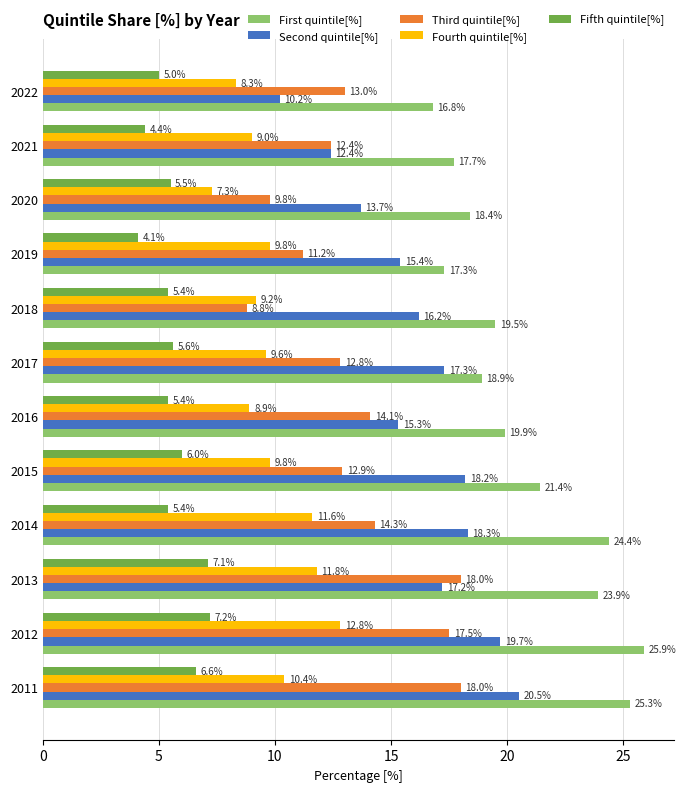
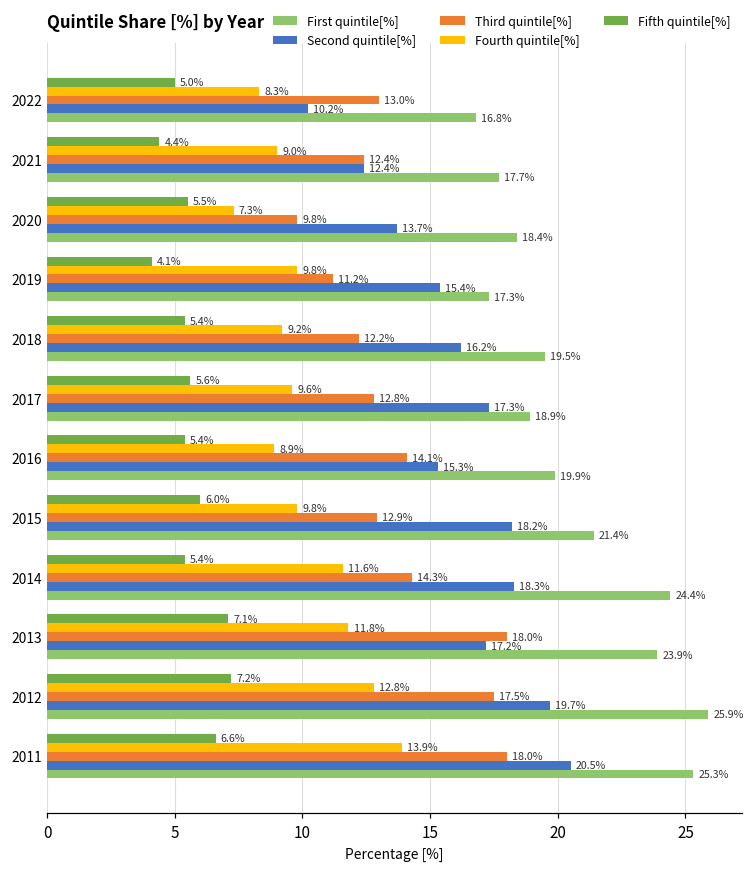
Third quintile[%], 2018: 8.8% -> 12.2%
Fourth quintile[%], 2011: 10.4% -> 13.9%
